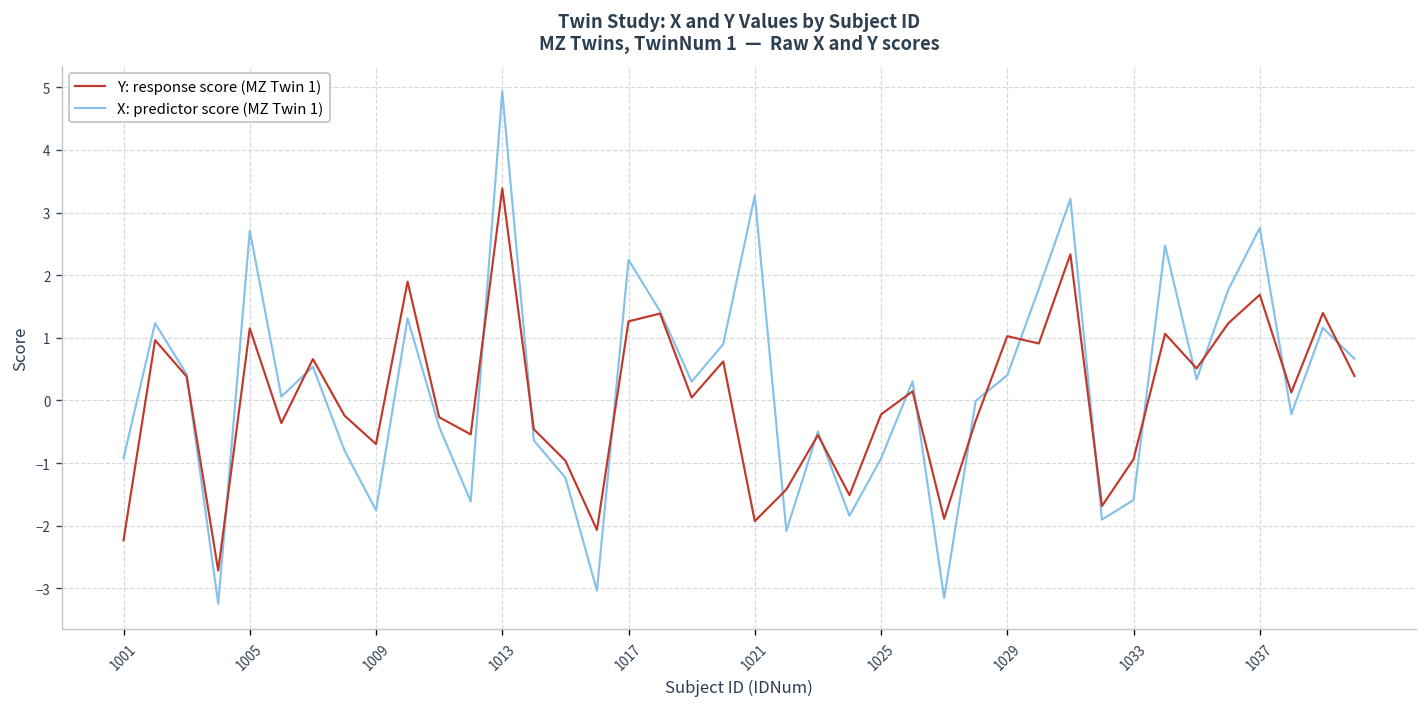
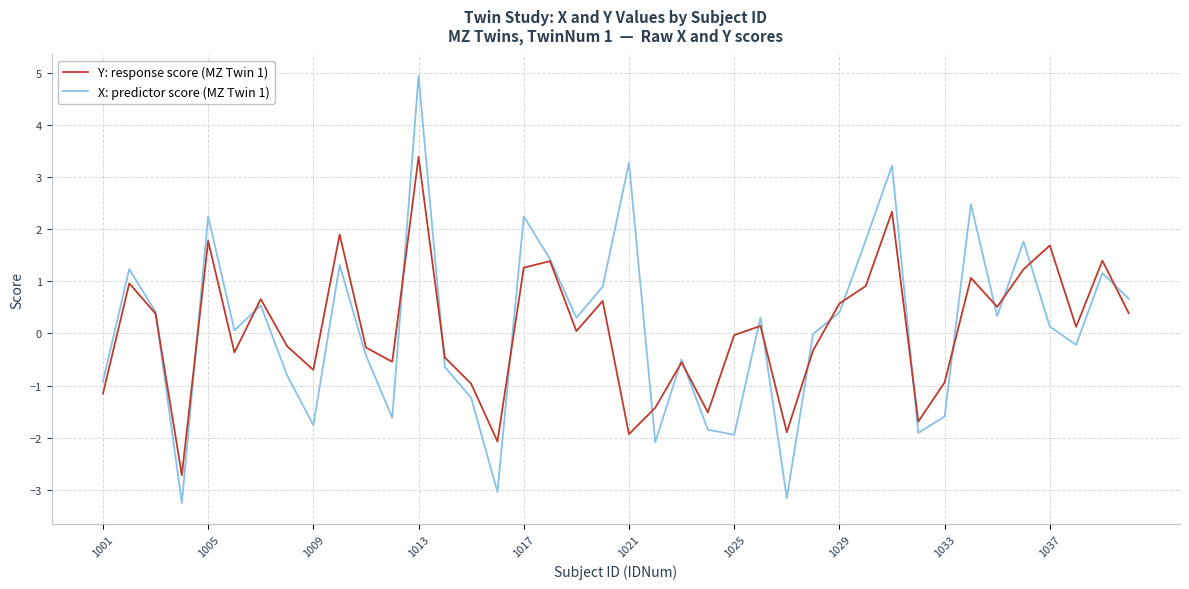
Y: response score (MZ Twin 1), 1001: -2.2 -> -1.2
Y: response score (MZ Twin 1), 1005: 1.2 -> 1.8
X: predictor score (MZ Twin 1), 1005: 2.7 -> 2.2
Y: response score (MZ Twin 1), 1025: -0.2 -> 0.0
X: predictor score (MZ Twin 1), 1025: -0.9 -> -1.9
Y: response score (MZ Twin 1), 1029: 1.0 -> 0.6
X: predictor score (MZ Twin 1), 1037: 2.8 -> 0.1
